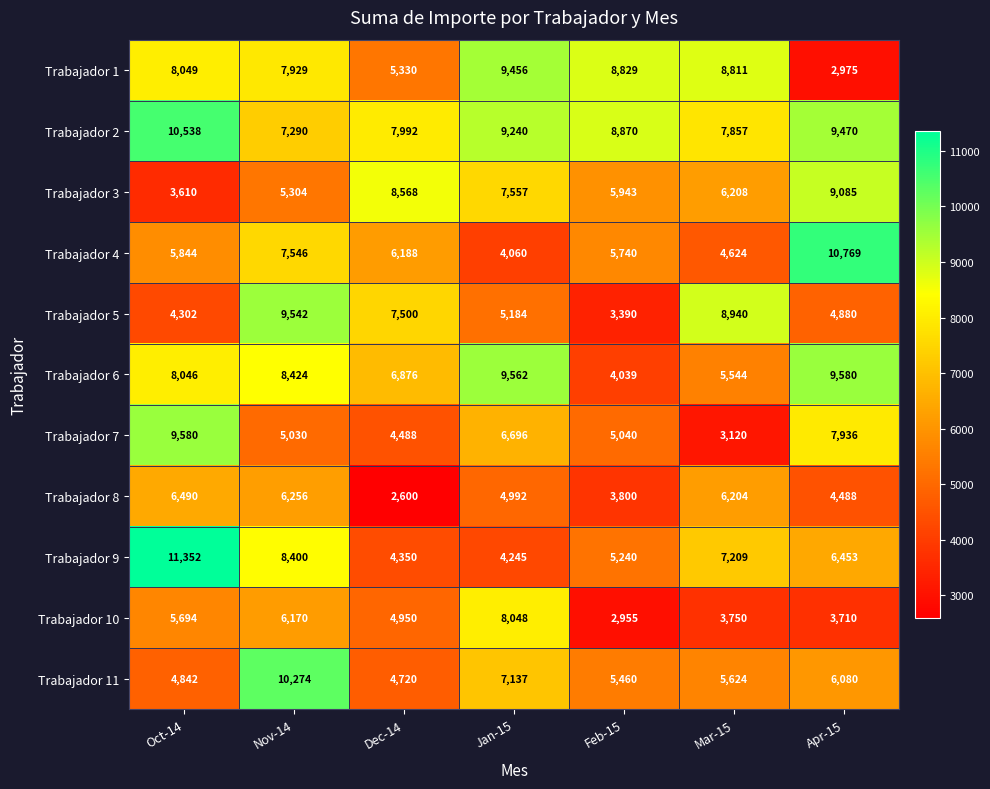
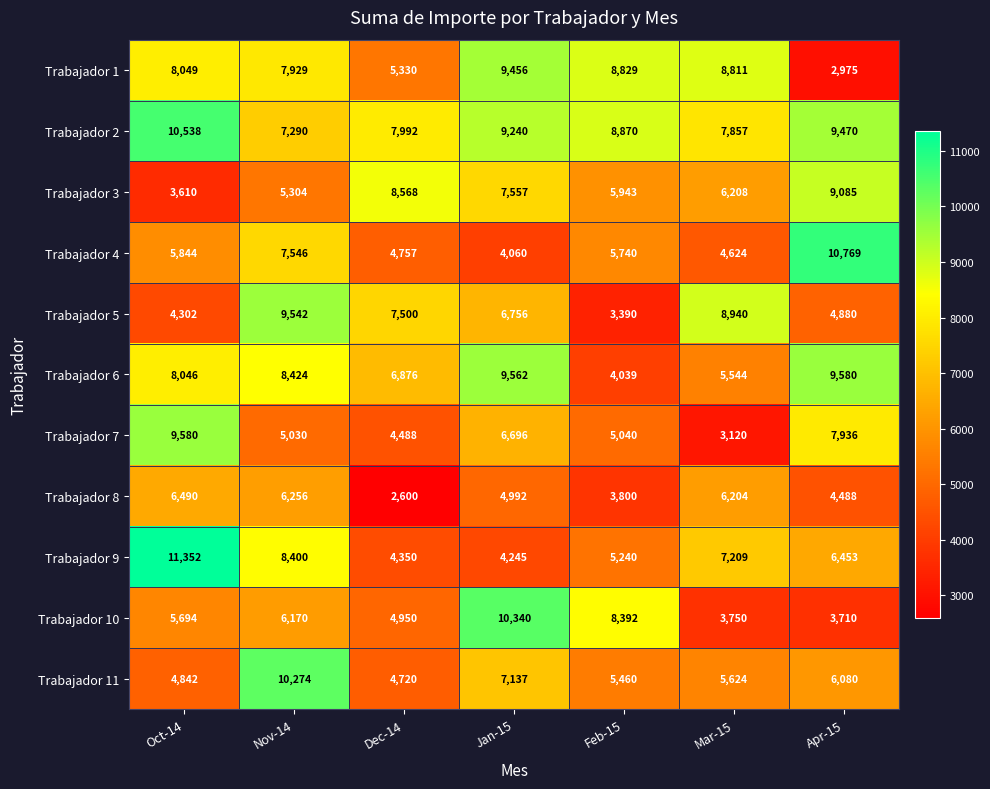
Trabajador 4, Dec-14: 6,188 -> 4,757
Trabajador 5, Jan-15: 5,184 -> 6,756
Trabajador 10, Jan-15: 8,048 -> 10,340
Trabajador 10, Feb-15: 2,955 -> 8,392
